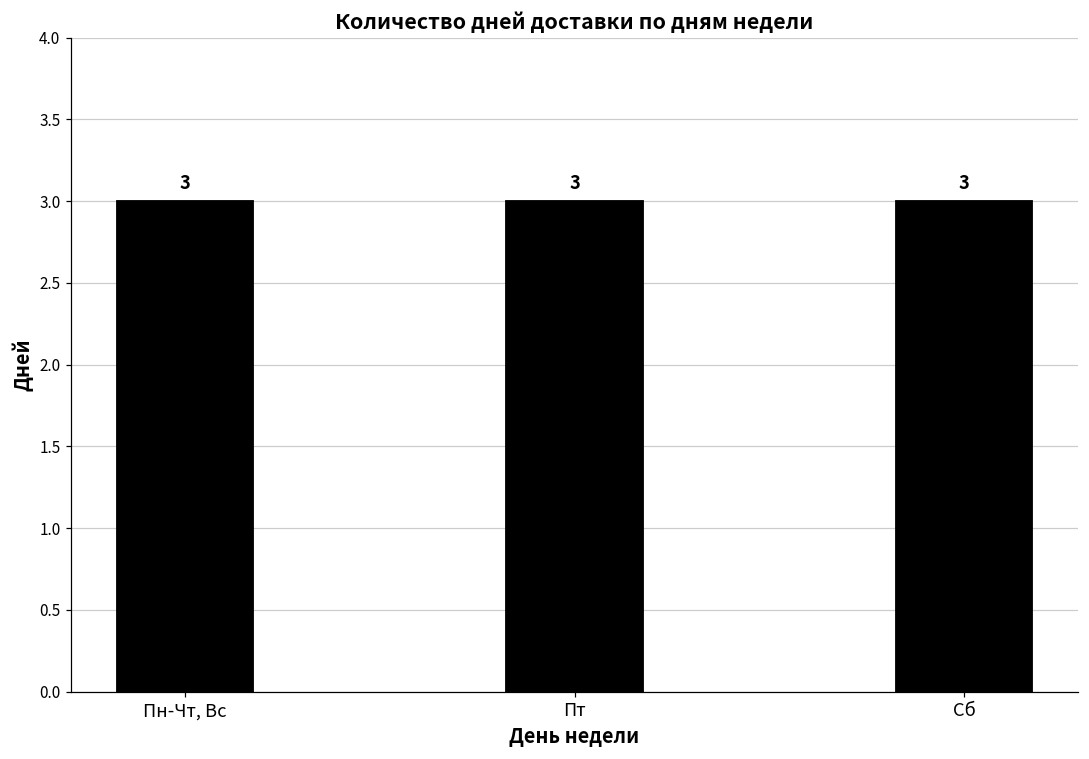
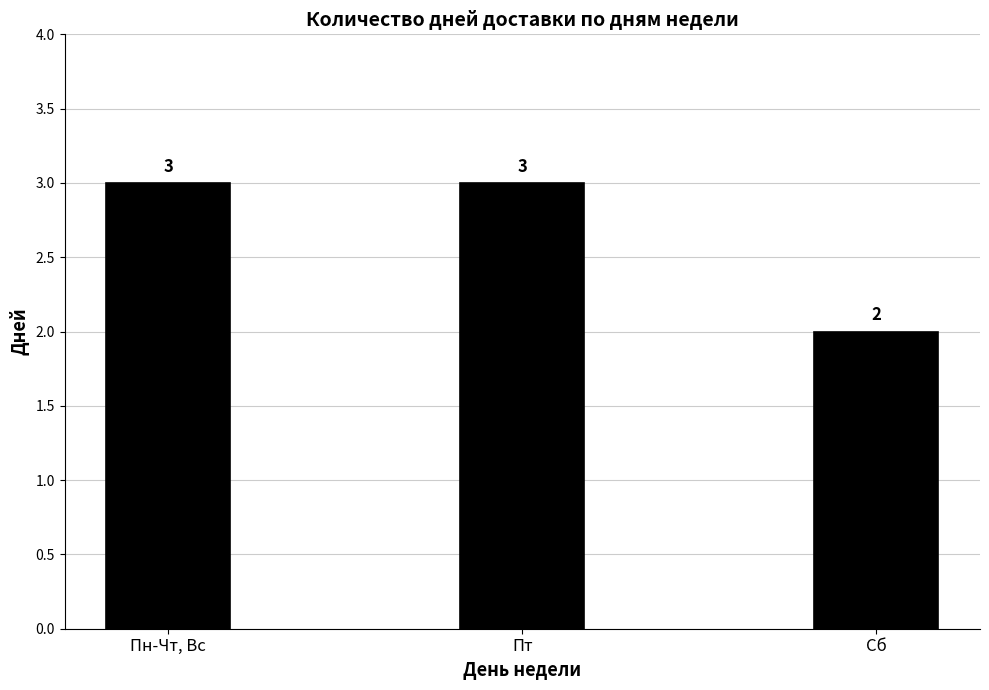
Сб: 3 -> 2
